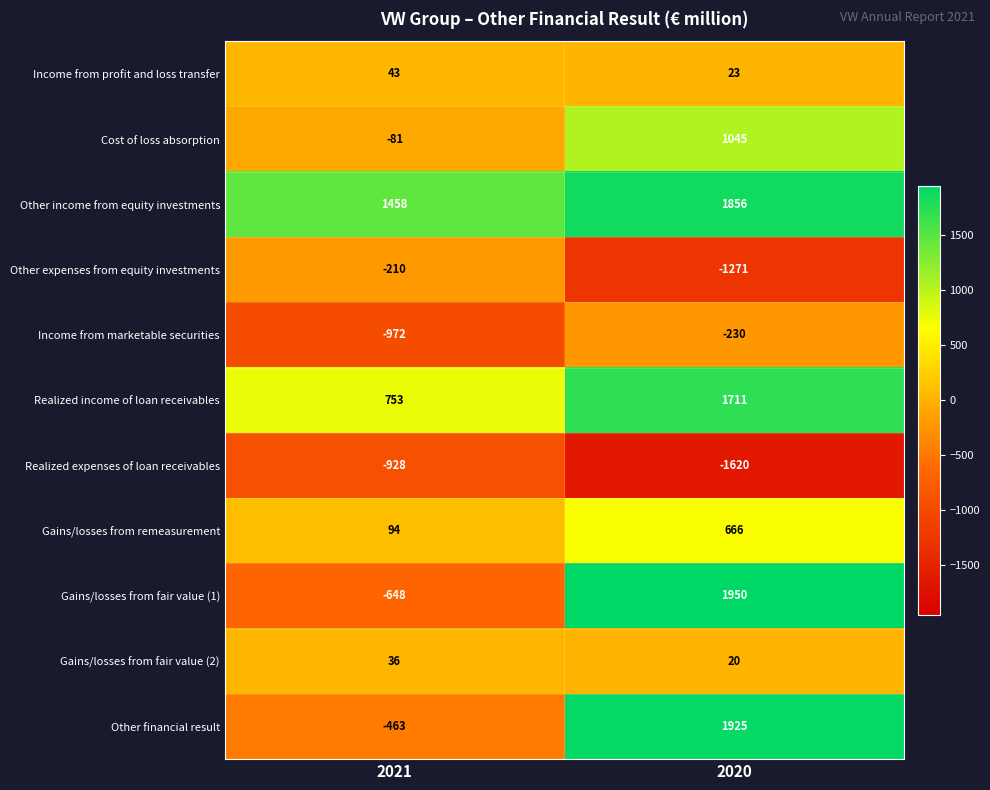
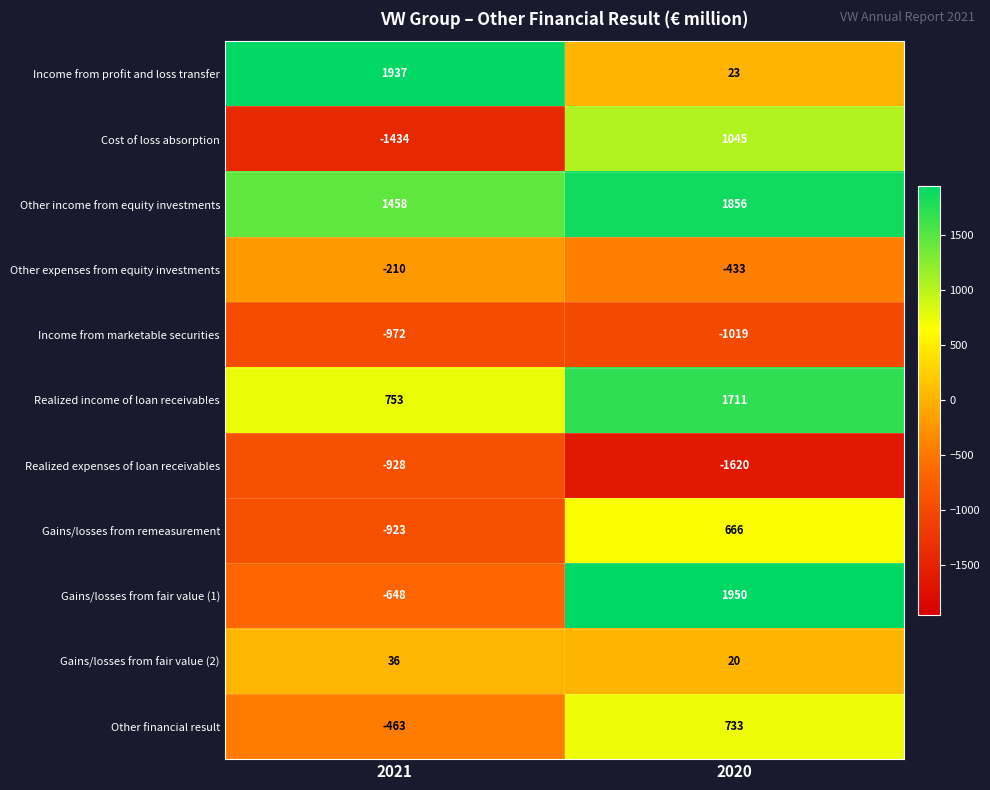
Income from profit and loss transfer, 2021: 43 -> 1937
Cost of loss absorption, 2021: -81 -> -1434
Other expenses from equity investments, 2020: -1271 -> -433
Income from marketable securities, 2020: -230 -> -1019
Gains/losses from remeasurement, 2021: 94 -> -923
Other financial result, 2020: 1925 -> 733
